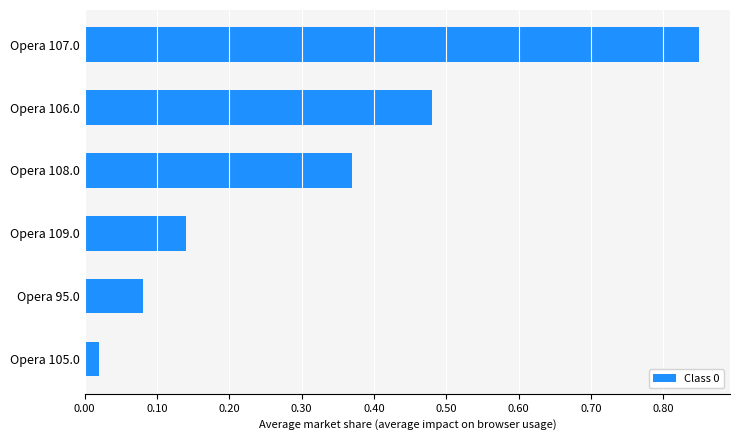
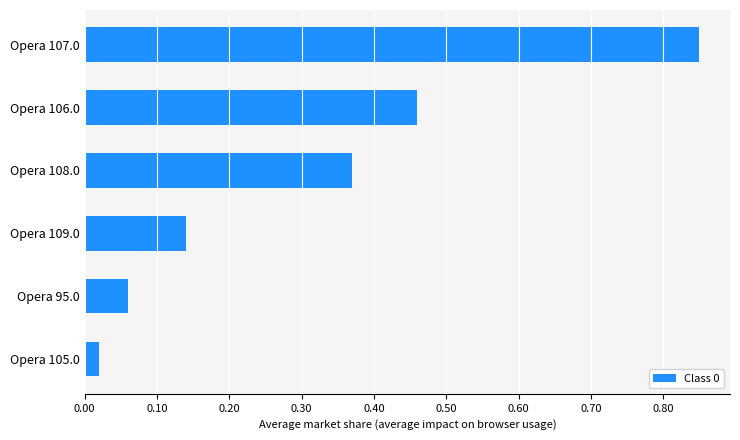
Opera 106.0: 0.48 -> 0.46
Opera 95.0: 0.08 -> 0.06
